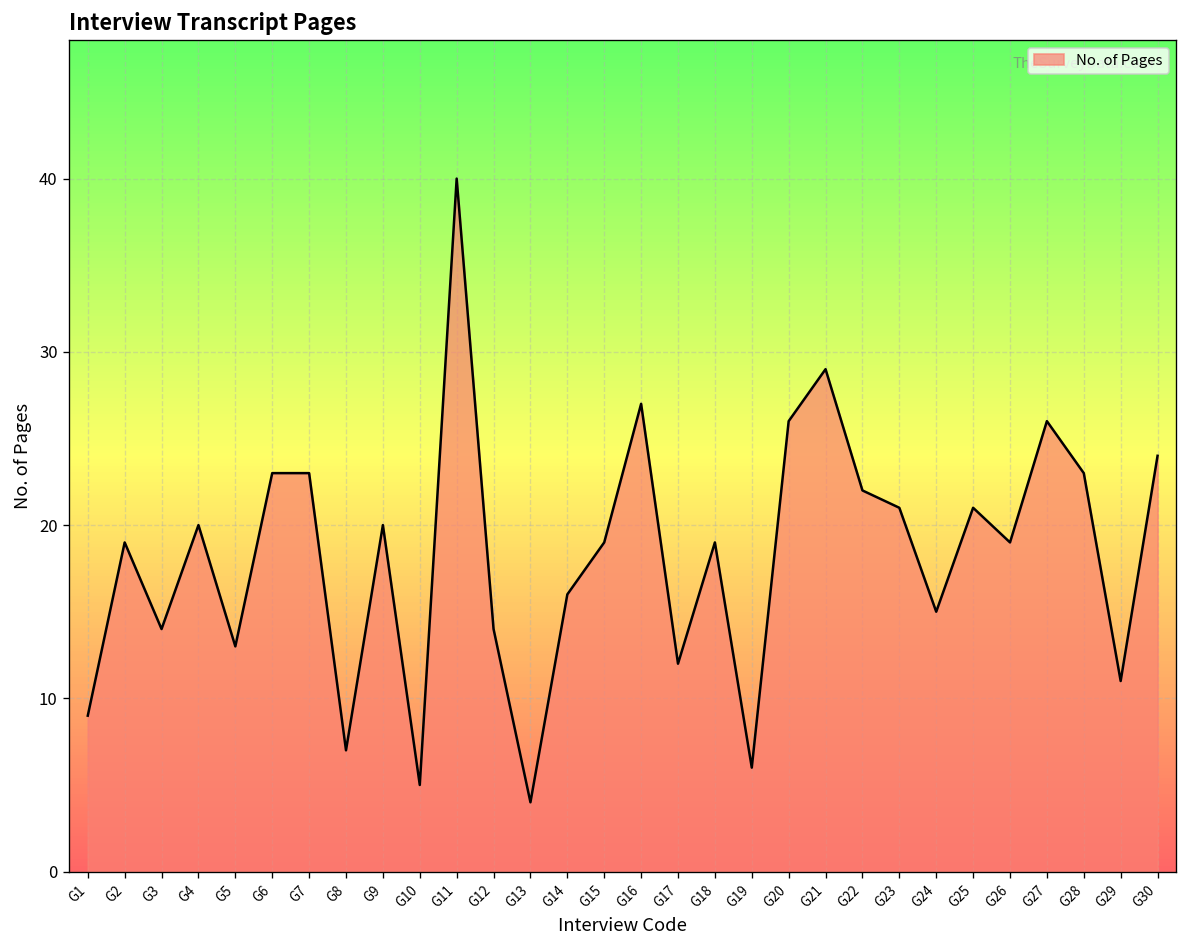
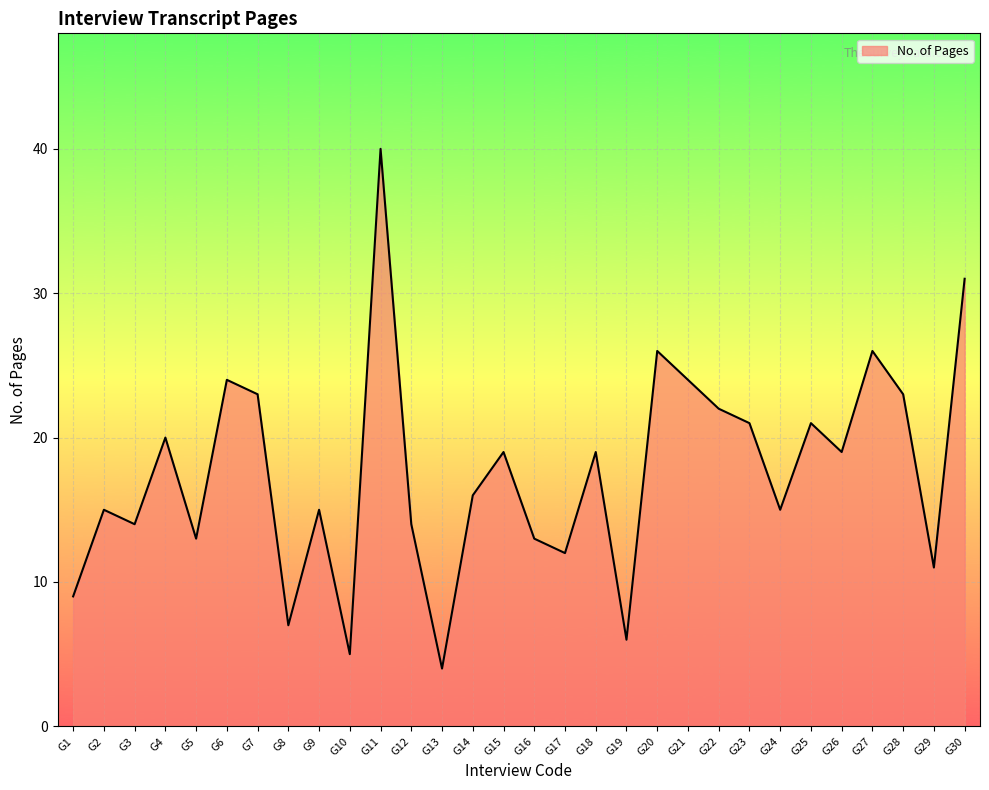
G2: 19 -> 15
G6: 23 -> 24
G9: 20 -> 15
G16: 27 -> 13
G21: 29 -> 24
G30: 24 -> 31
